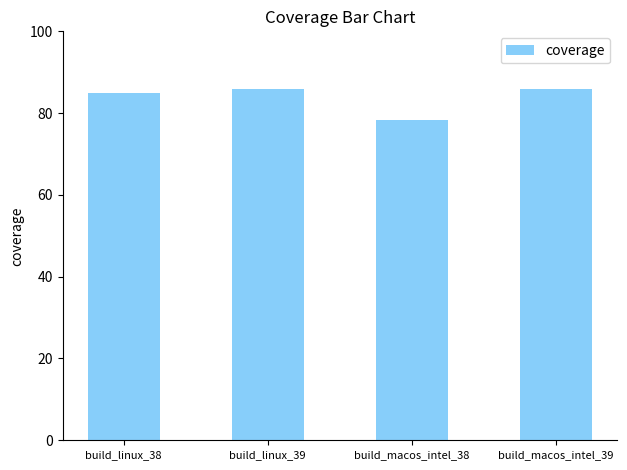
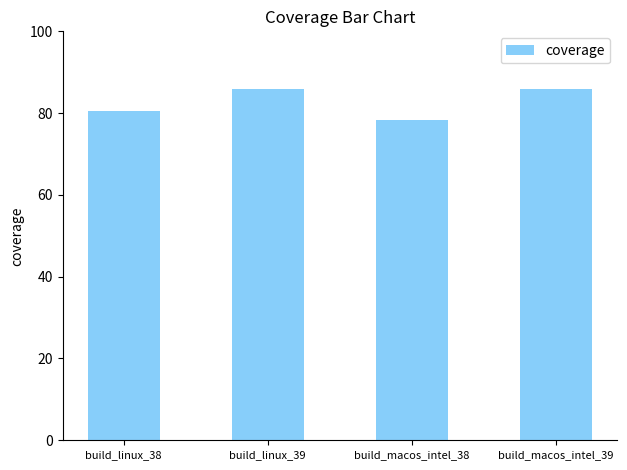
build_linux_38: 85 -> 81
